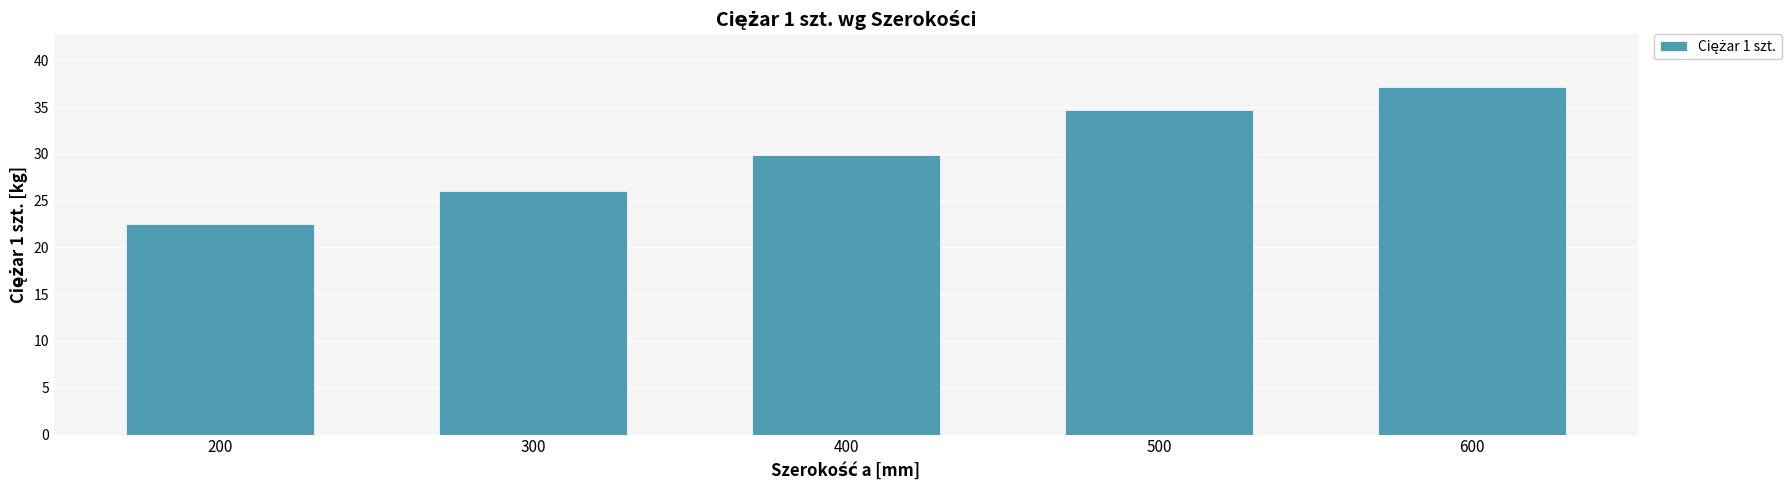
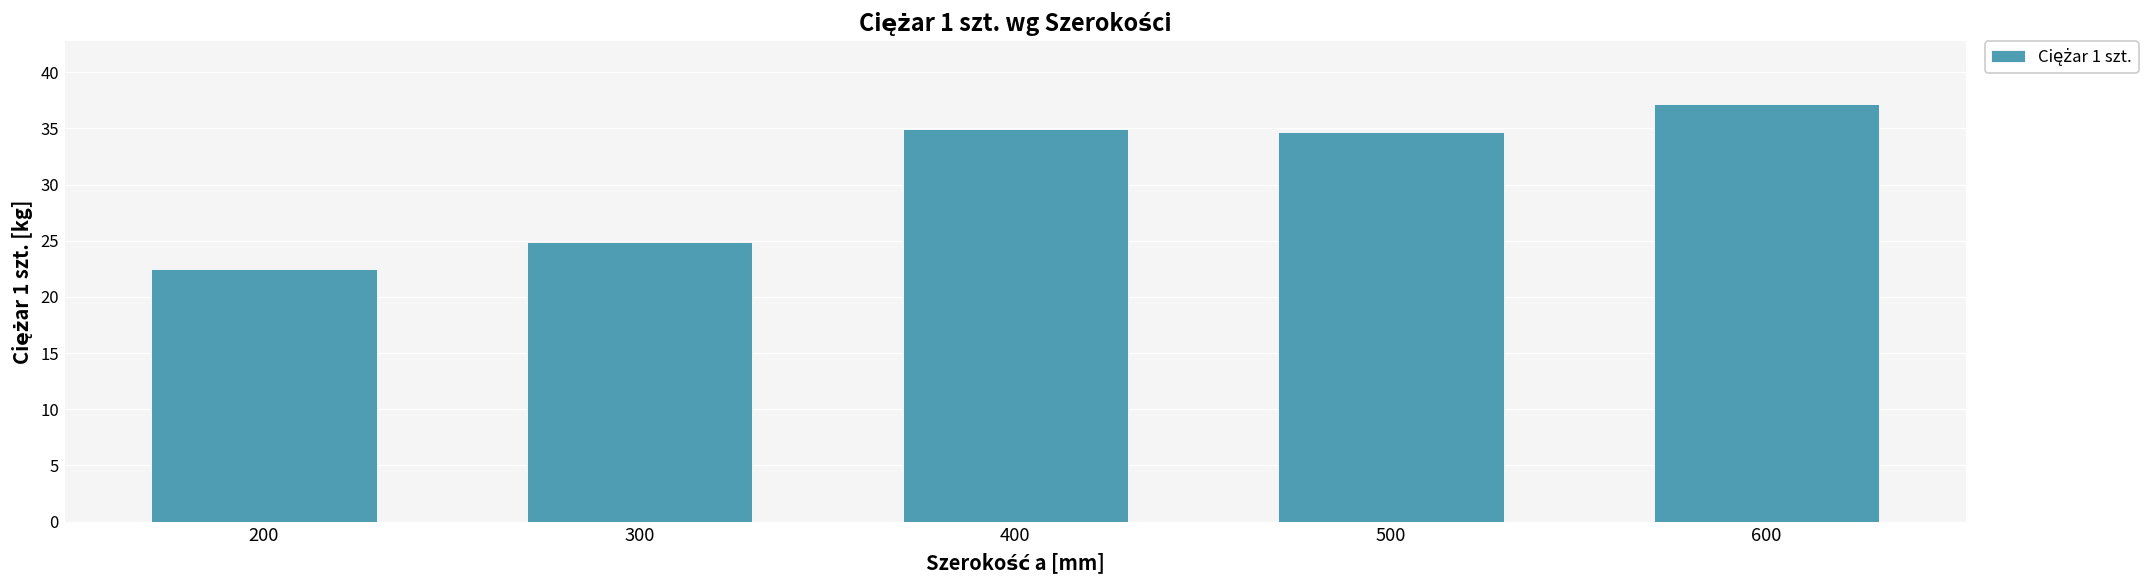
300: 26 -> 25
400: 30 -> 35
